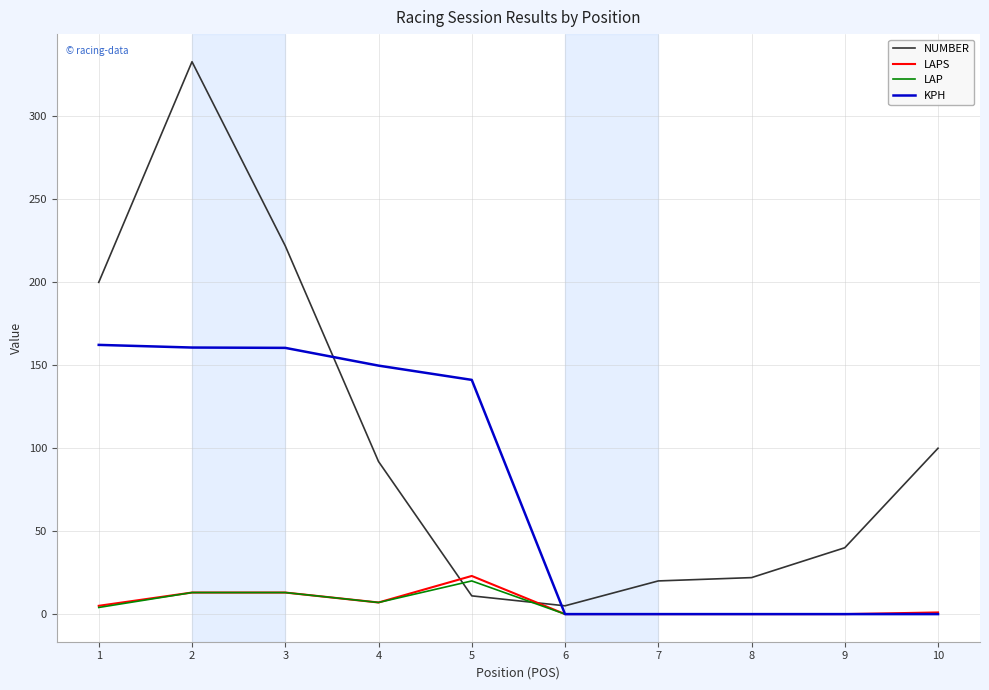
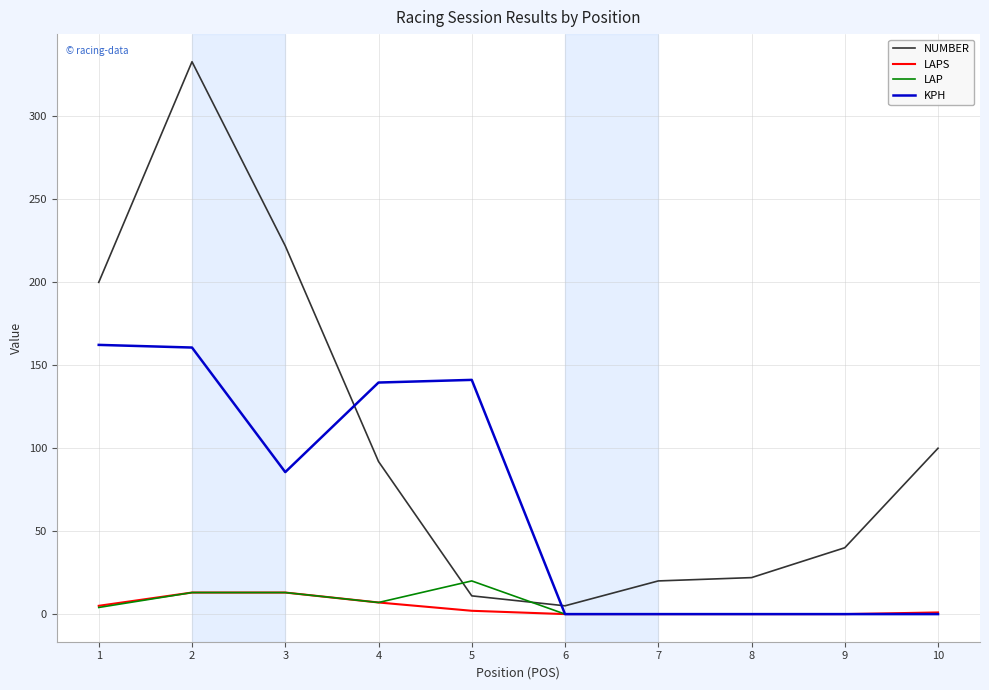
KPH, 3: 161 -> 86
KPH, 4: 150 -> 140
LAPS, 5: 23 -> 2
